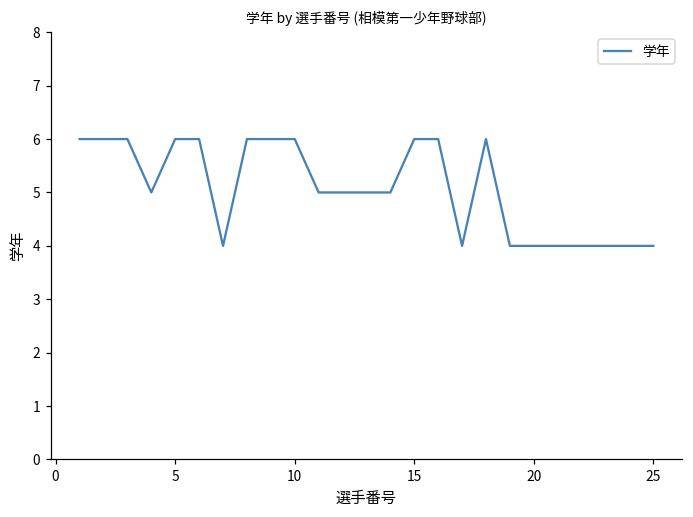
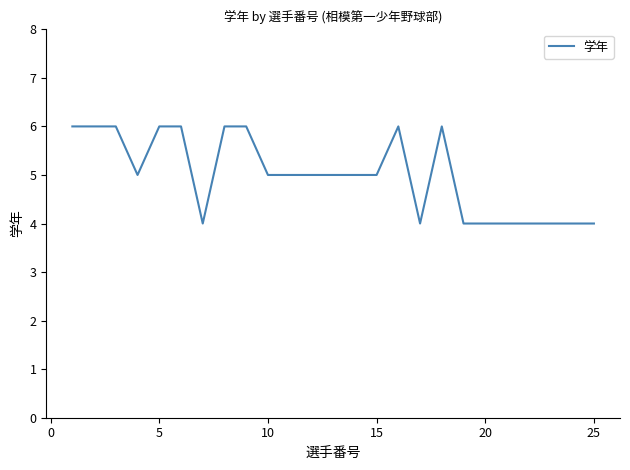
10: 6 -> 5
15: 6 -> 5
